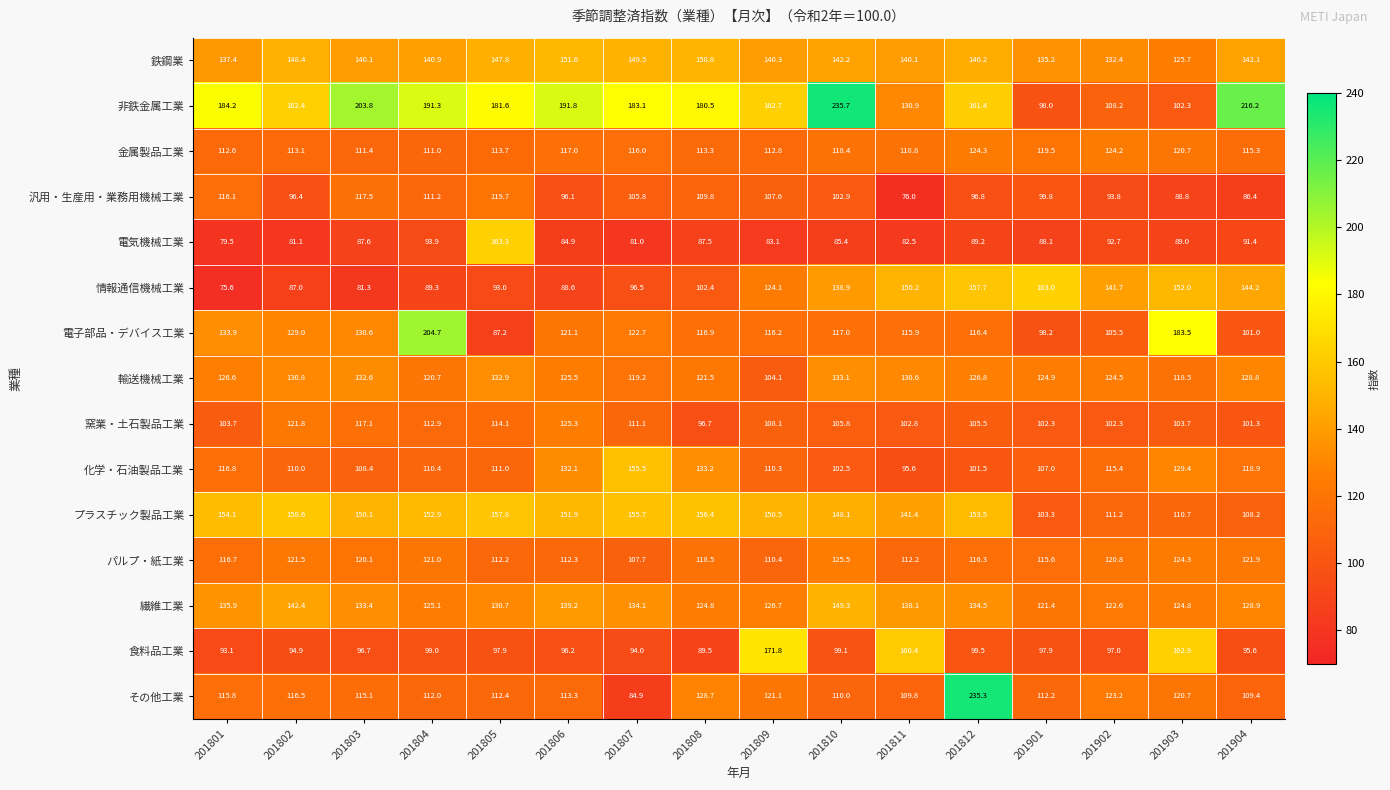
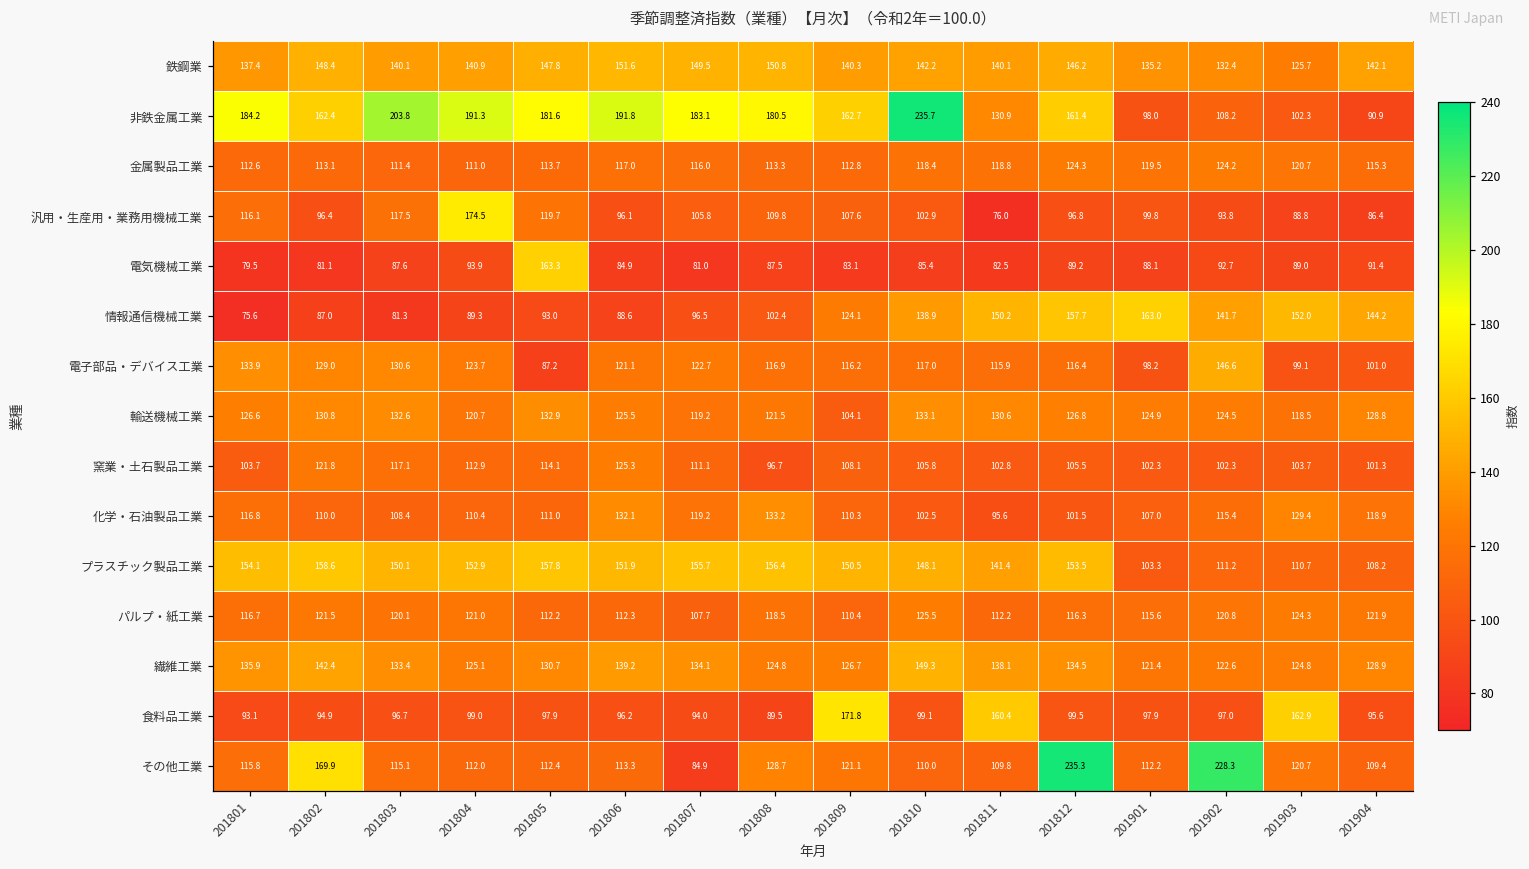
非鉄金属工業, 201904: 216.2 -> 90.9
汎用・生産用・業務用機械工業, 201804: 111.2 -> 174.5
電子部品・デバイス工業, 201804: 204.7 -> 123.7
電子部品・デバイス工業, 201902: 105.5 -> 146.6
電子部品・デバイス工業, 201903: 183.5 -> 99.1
化学・石油製品工業, 201807: 155.5 -> 119.2
その他工業, 201802: 116.5 -> 169.9
その他工業, 201902: 123.2 -> 228.3
